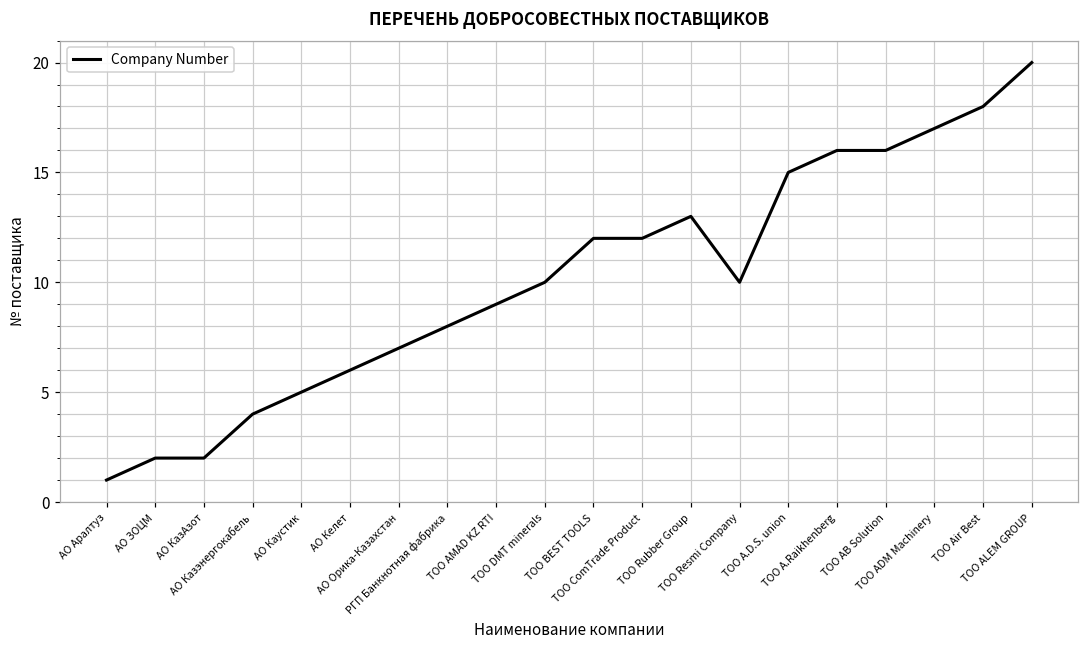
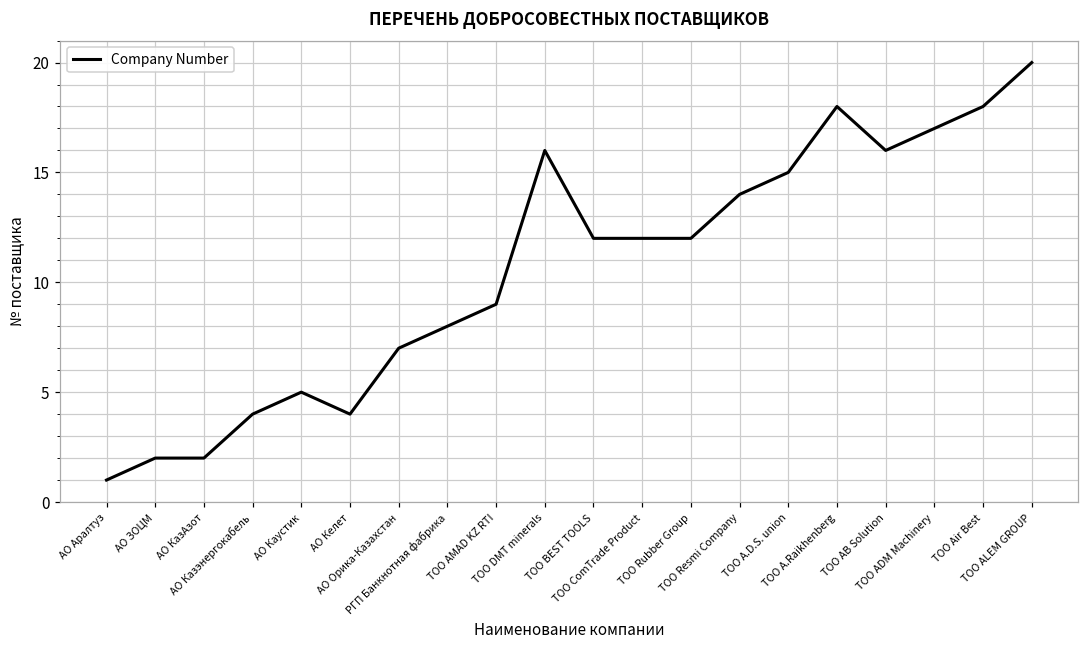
АО Келет: 6 -> 4
TOO DMT minerals: 10 -> 16
ТОО Rubber Group: 13 -> 12
TOO Resmi Company: 10 -> 14
ТОО A.Raikhenberg: 16 -> 18
